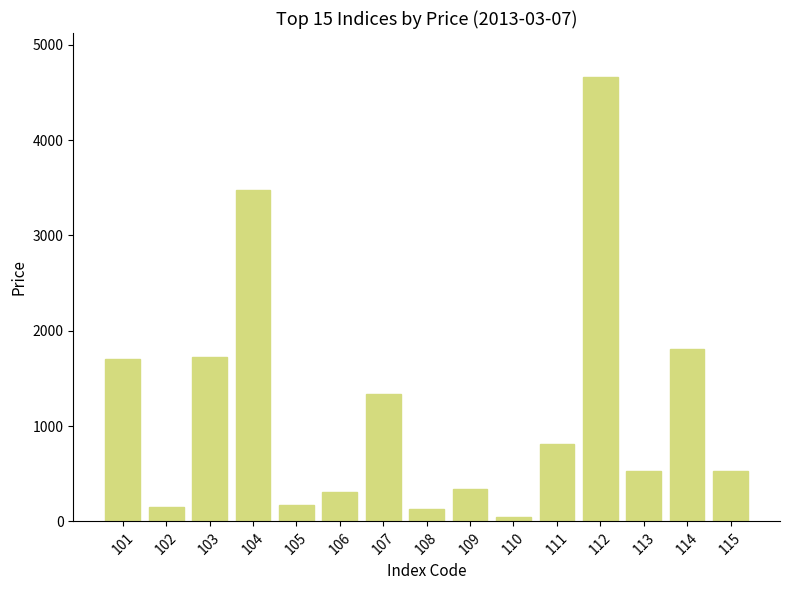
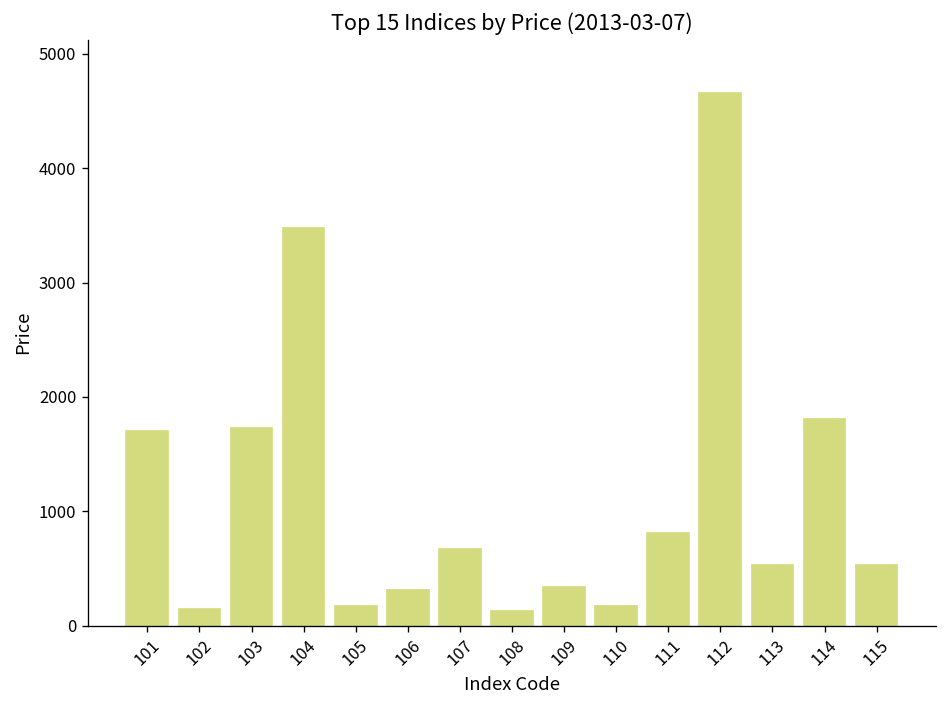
107: 1300 -> 700
110: 0 -> 200
